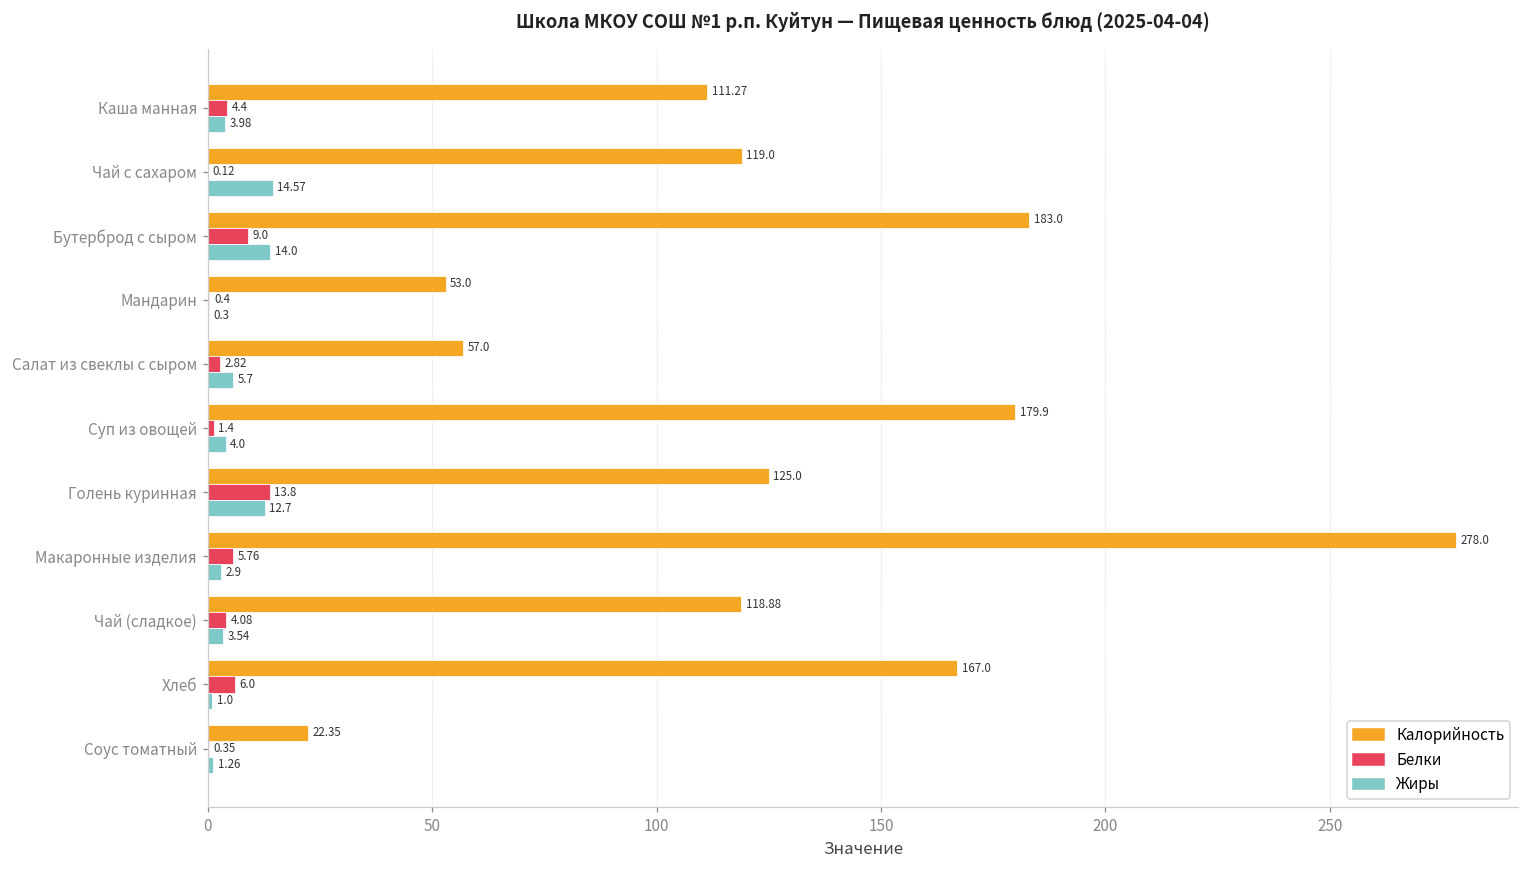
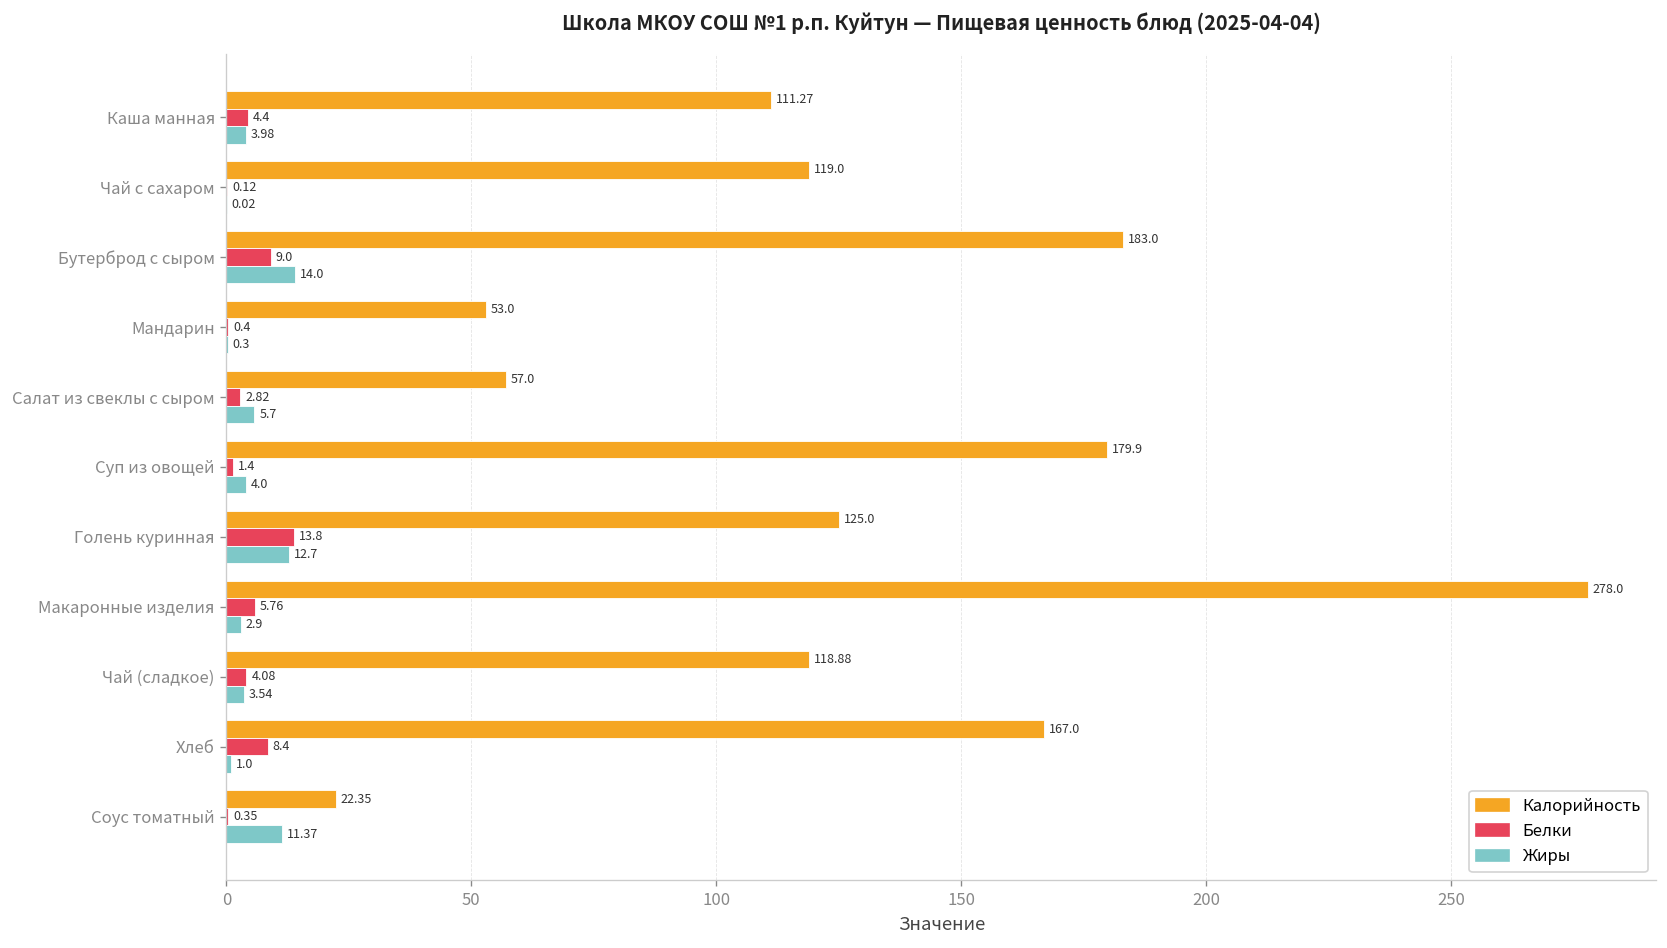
Жиры, Чай с сахаром: 14.57 -> 0.02
Белки, Хлеб: 6.0 -> 8.4
Жиры, Соус томатный: 1.26 -> 11.37
